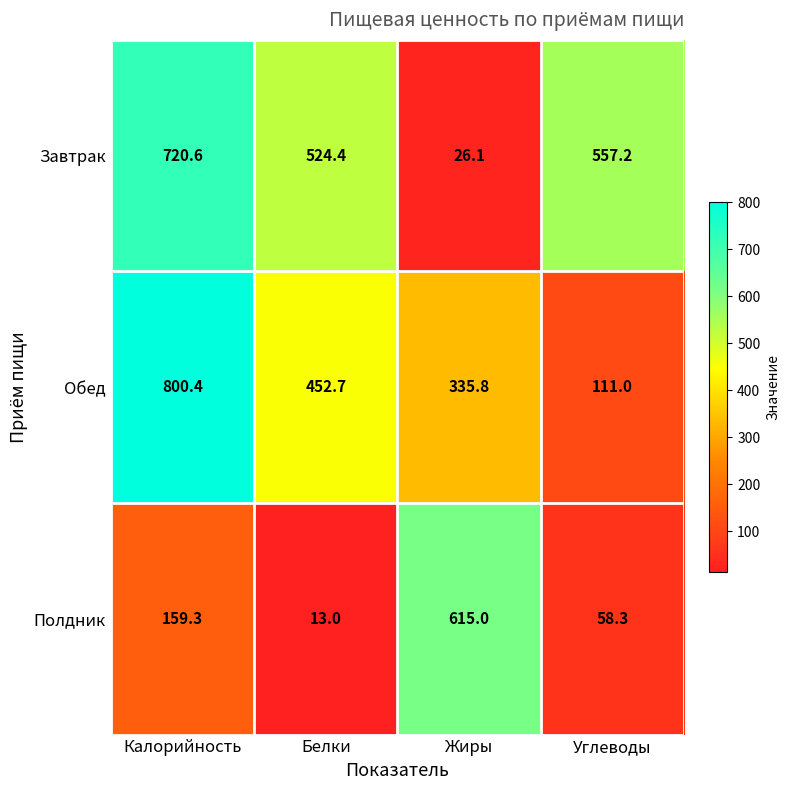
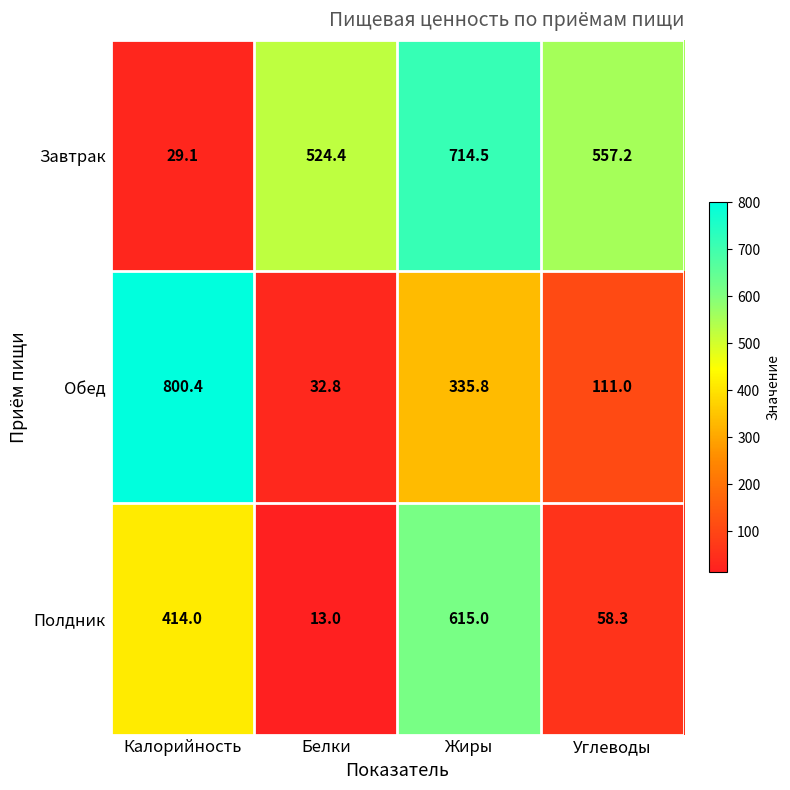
Завтрак, Калорийность: 720.6 -> 29.1
Завтрак, Жиры: 26.1 -> 714.5
Обед, Белки: 452.7 -> 32.8
Полдник, Калорийность: 159.3 -> 414.0
